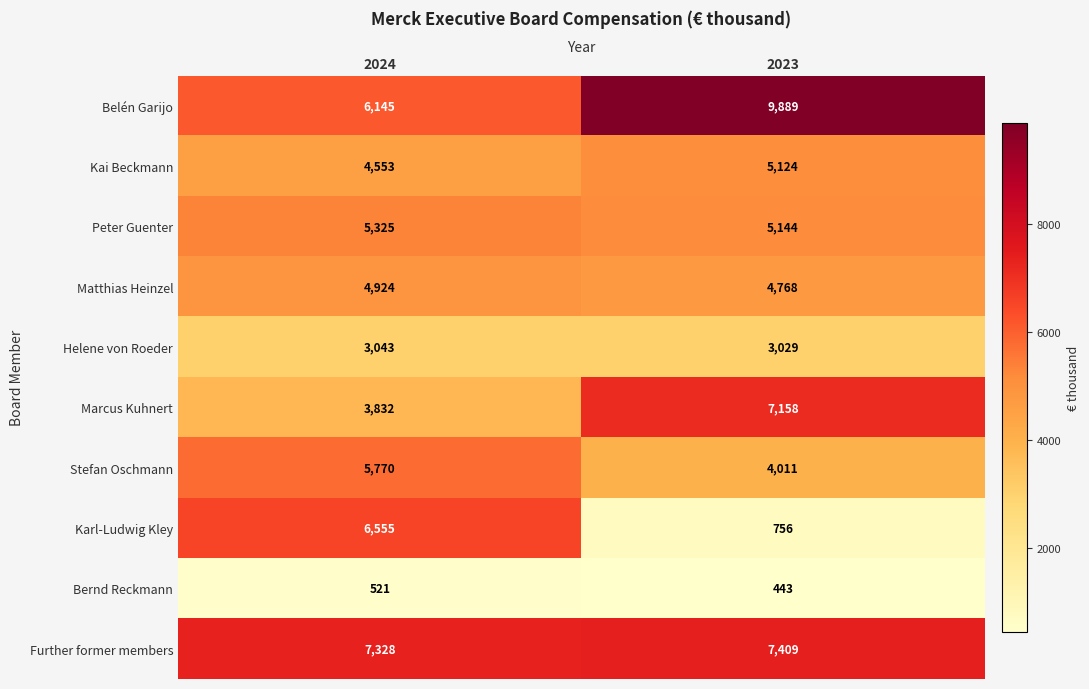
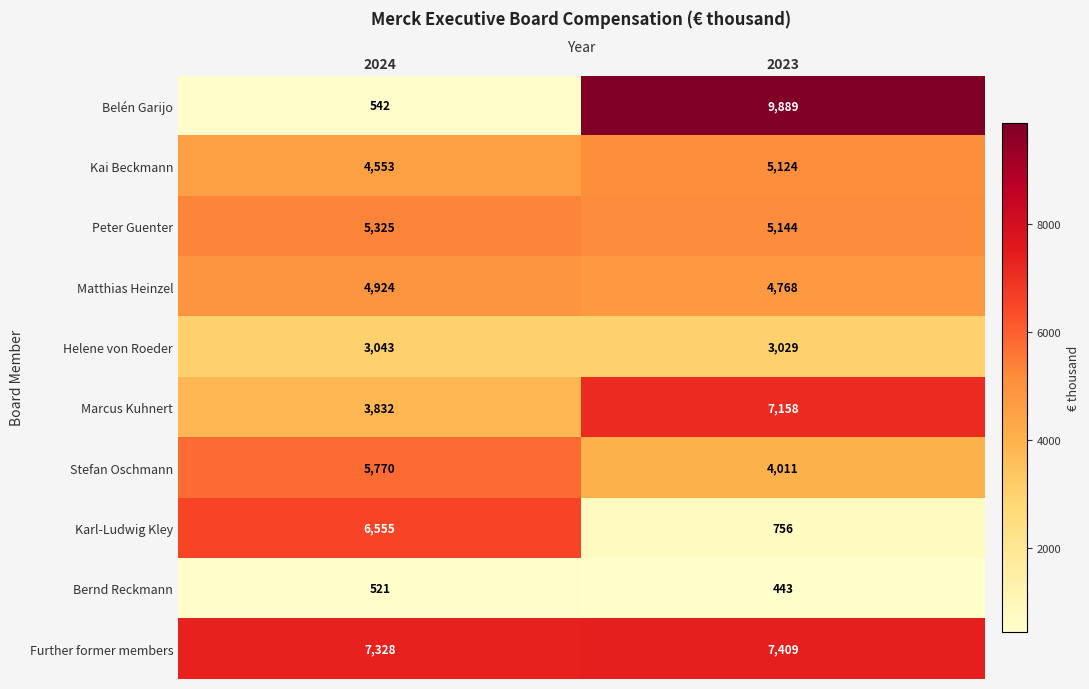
Belén Garijo, 2024: 6,145 -> 542
